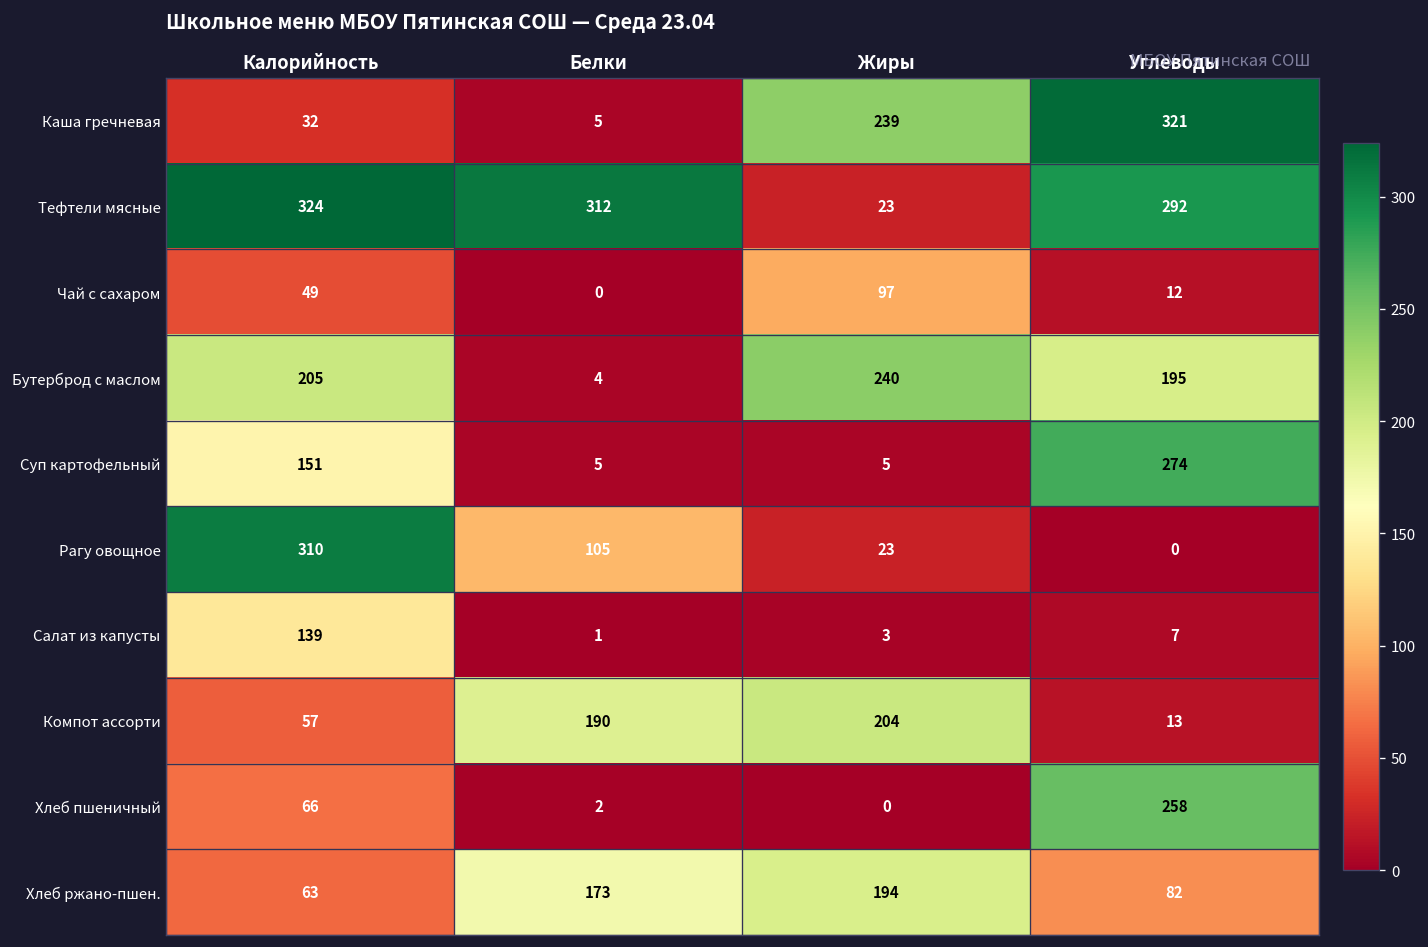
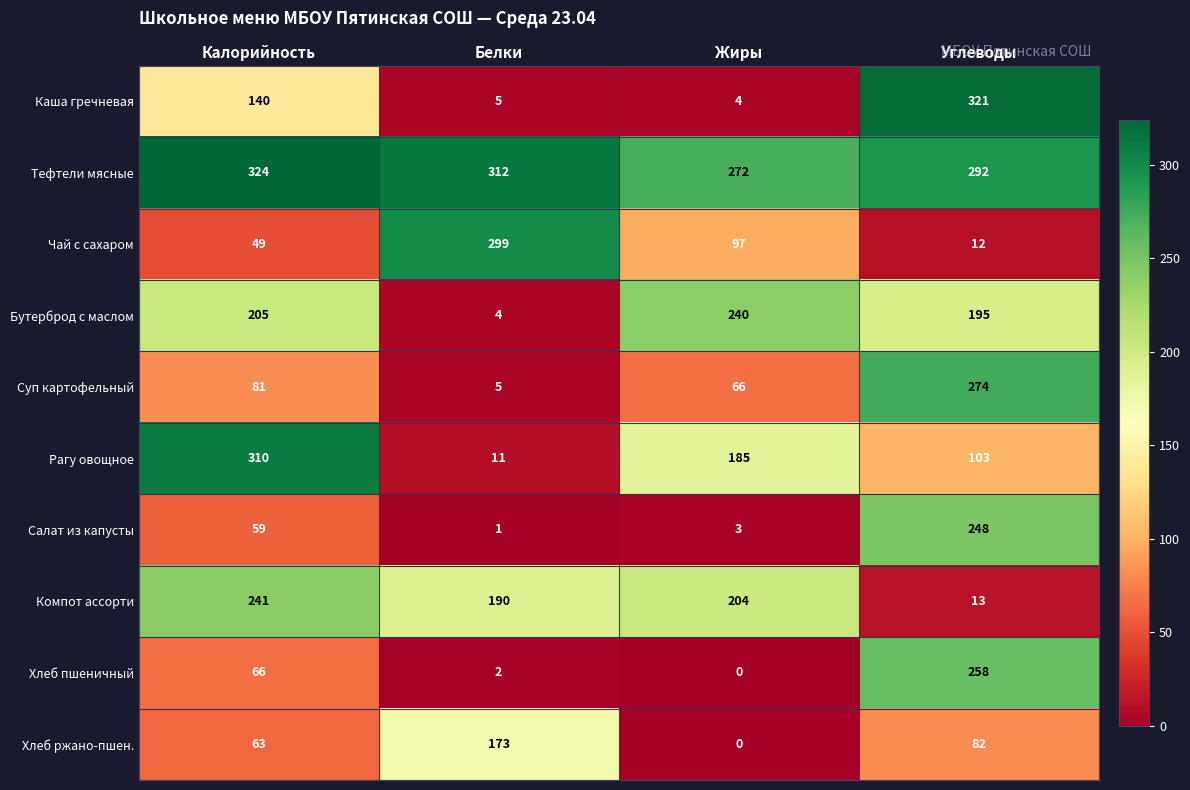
Каша гречневая, Калорийность: 32 -> 140
Каша гречневая, Жиры: 239 -> 4
Тефтели мясные, Жиры: 23 -> 272
Чай с сахаром, Белки: 0 -> 299
Суп картофельный, Калорийность: 151 -> 81
Суп картофельный, Жиры: 5 -> 66
Рагу овощное, Белки: 105 -> 11
Рагу овощное, Жиры: 23 -> 185
Рагу овощное, Углеводы: 0 -> 103
Салат из капусты, Калорийность: 139 -> 59
Салат из капусты, Углеводы: 7 -> 248
Компот ассорти, Калорийность: 57 -> 241
Хлеб ржано-пшен., Жиры: 194 -> 0
